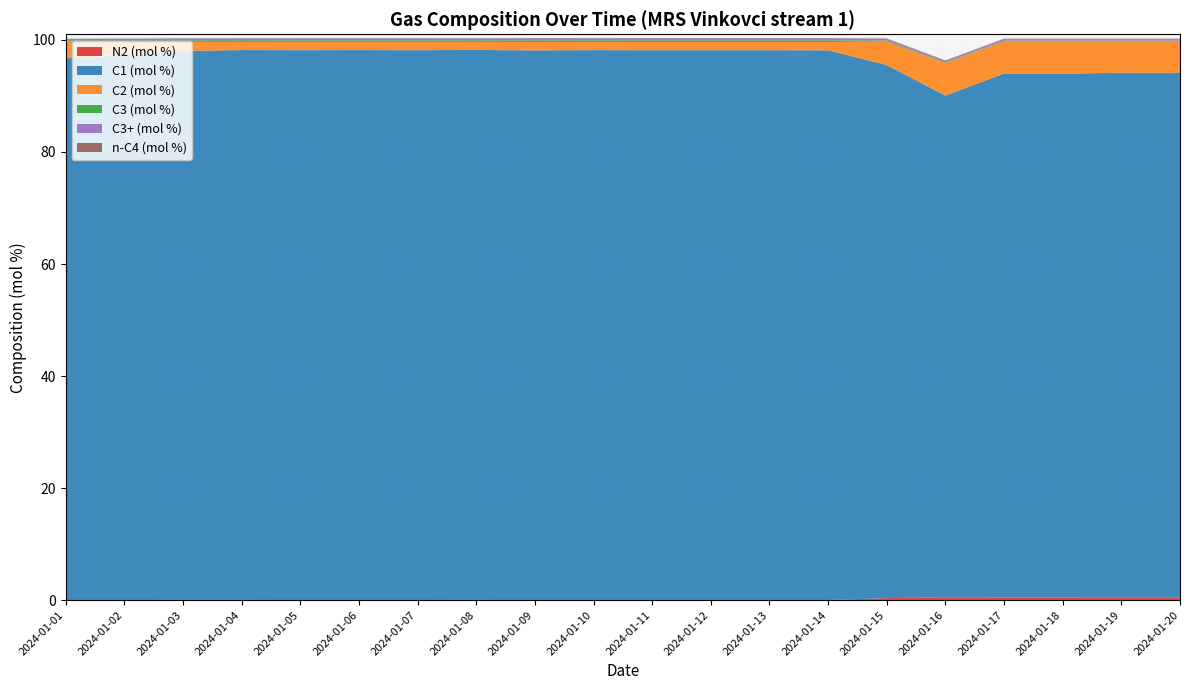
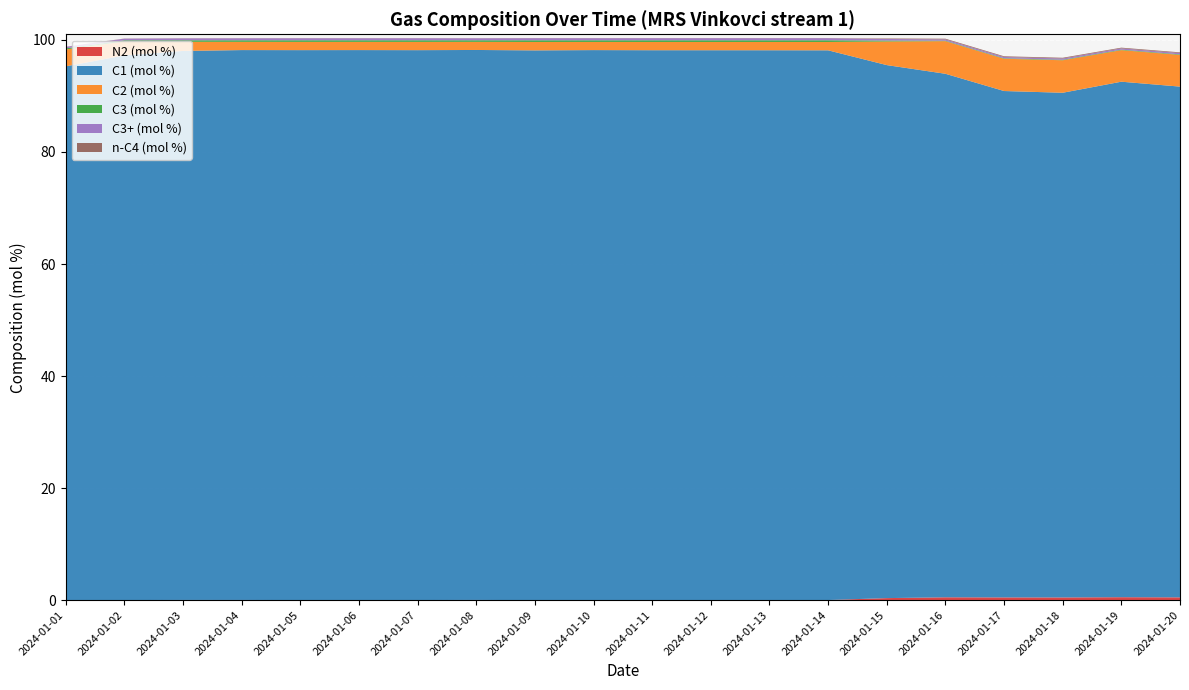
C1 (mol %), 2024-01-01: 97 -> 95
C1 (mol %), 2024-01-16: 90 -> 93
C1 (mol %), 2024-01-17: 94 -> 90
C1 (mol %), 2024-01-18: 93 -> 90
C1 (mol %), 2024-01-19: 94 -> 92
C1 (mol %), 2024-01-20: 94 -> 91
